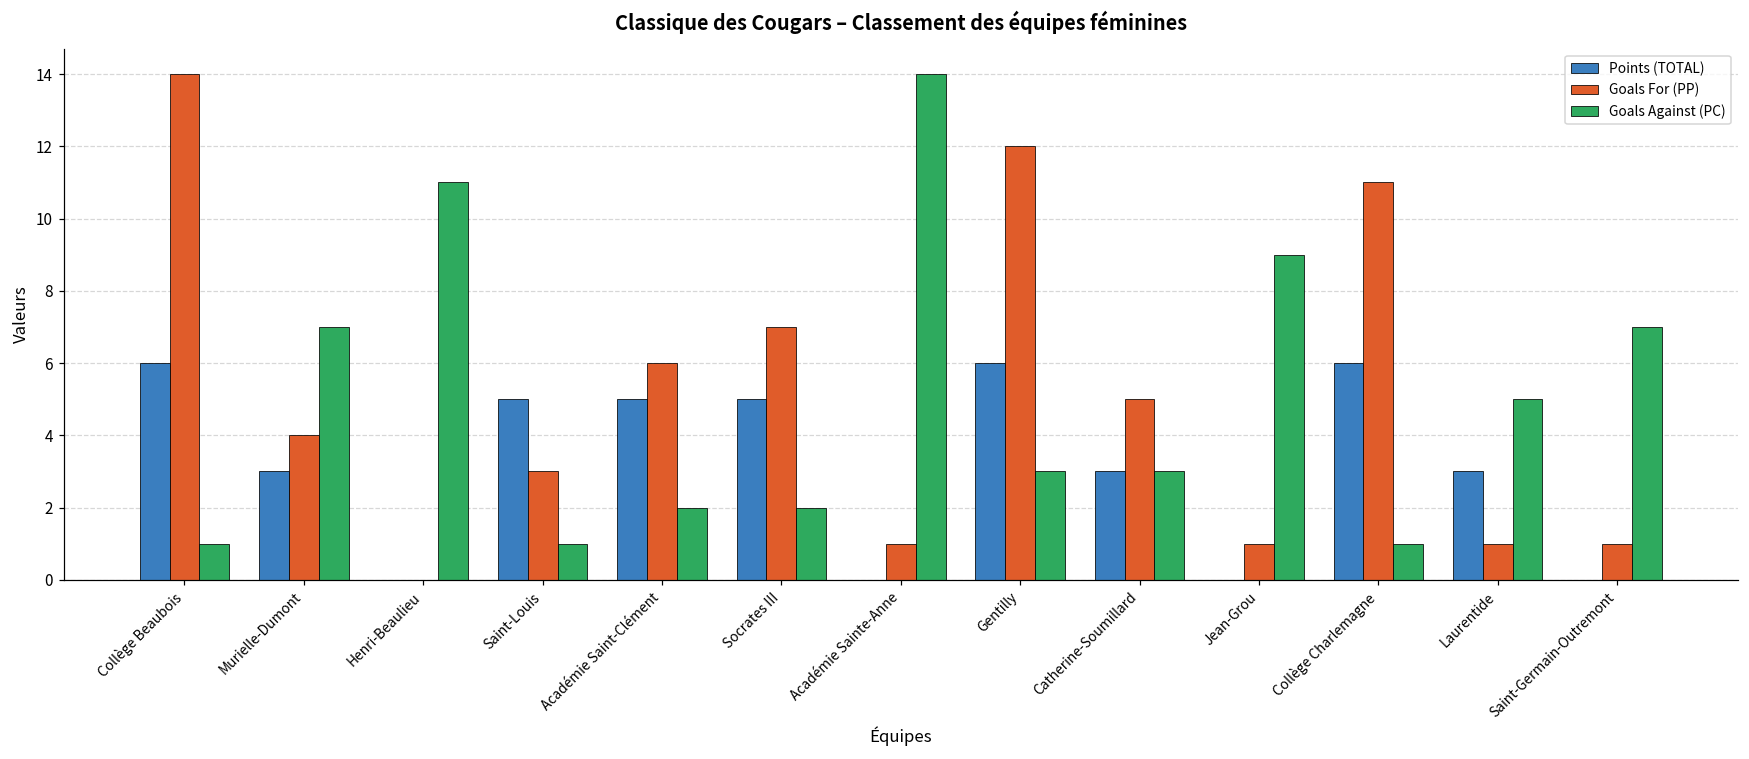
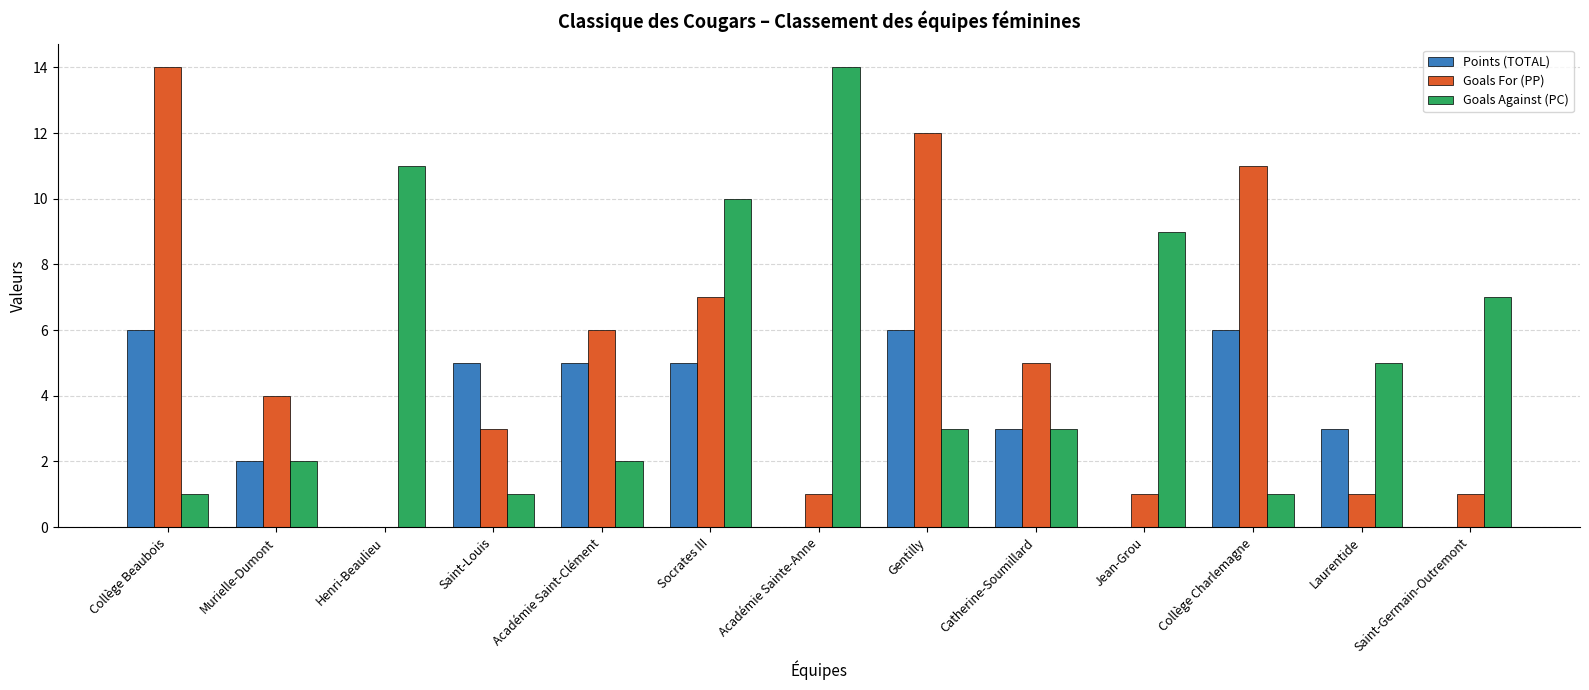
Points (TOTAL), Murielle-Dumont: 3 -> 2
Goals Against (PC), Murielle-Dumont: 7 -> 2
Goals Against (PC), Socrates III: 2 -> 10
